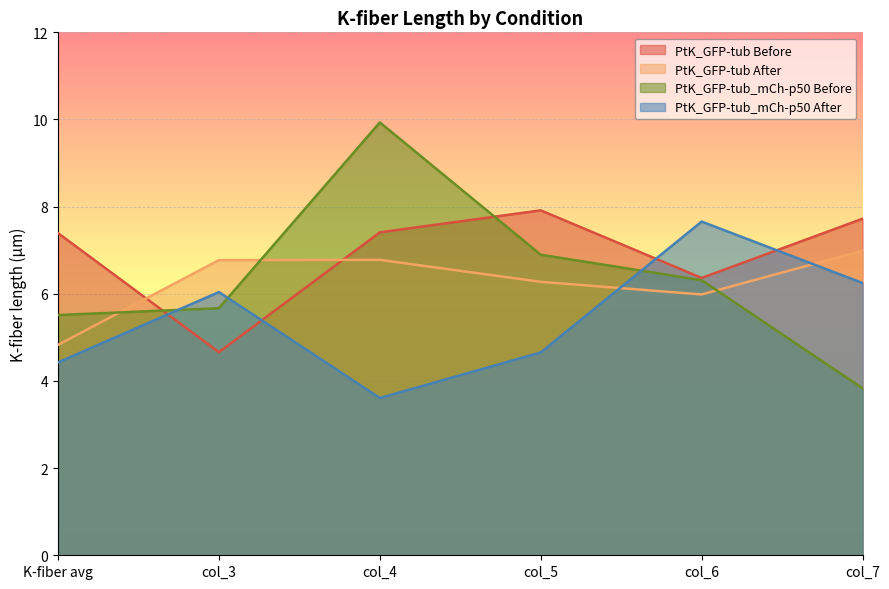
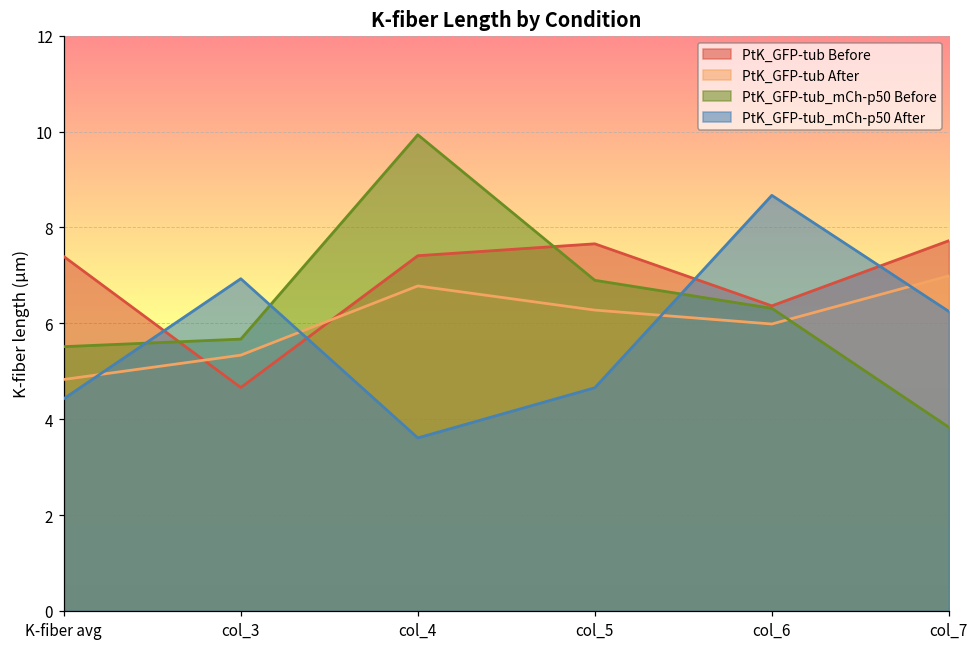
PtK_GFP-tub After, col_3: 6.8 -> 5.3
PtK_GFP-tub_mCh-p50 After, col_3: 6.0 -> 6.9
PtK_GFP-tub Before, col_5: 7.9 -> 7.7
PtK_GFP-tub_mCh-p50 After, col_6: 7.7 -> 8.7
